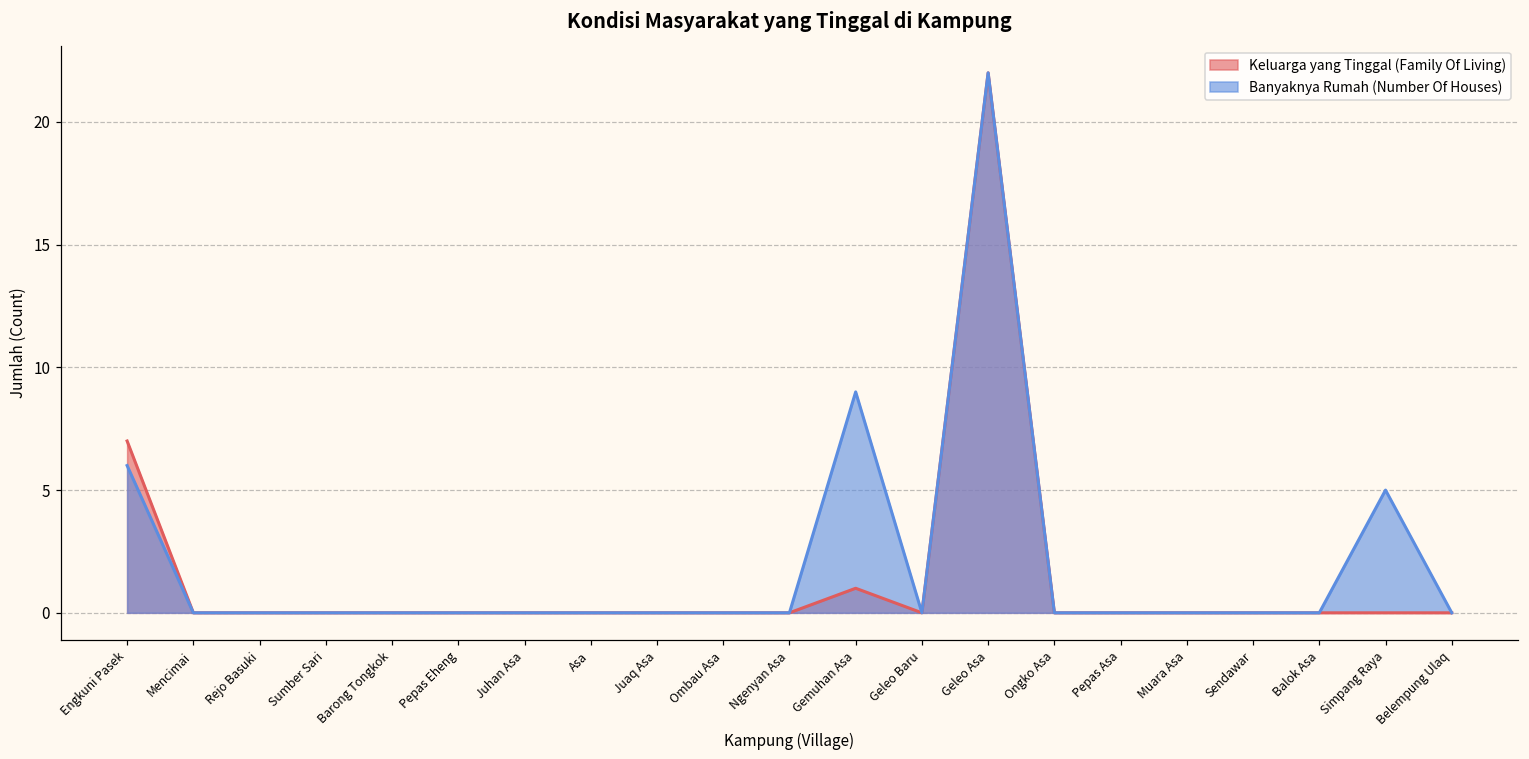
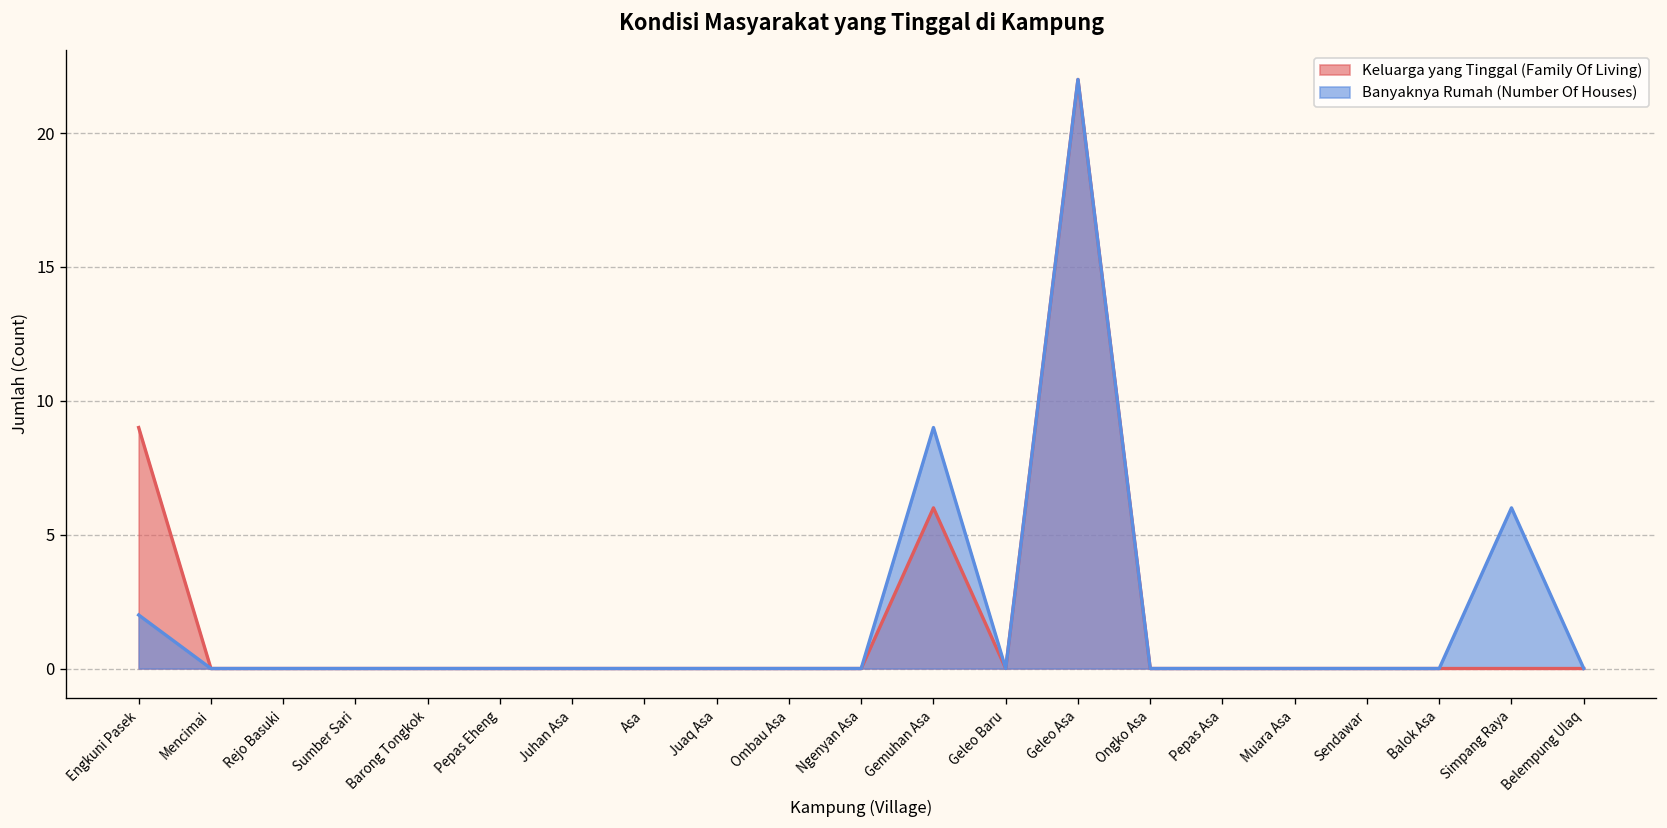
Keluarga yang Tinggal (Family Of Living), Engkuni Pasek: 7 -> 9
Banyaknya Rumah (Number Of Houses), Engkuni Pasek: 6 -> 2
Keluarga yang Tinggal (Family Of Living), Gemuhan Asa: 1 -> 6
Banyaknya Rumah (Number Of Houses), Simpang Raya: 5 -> 6
